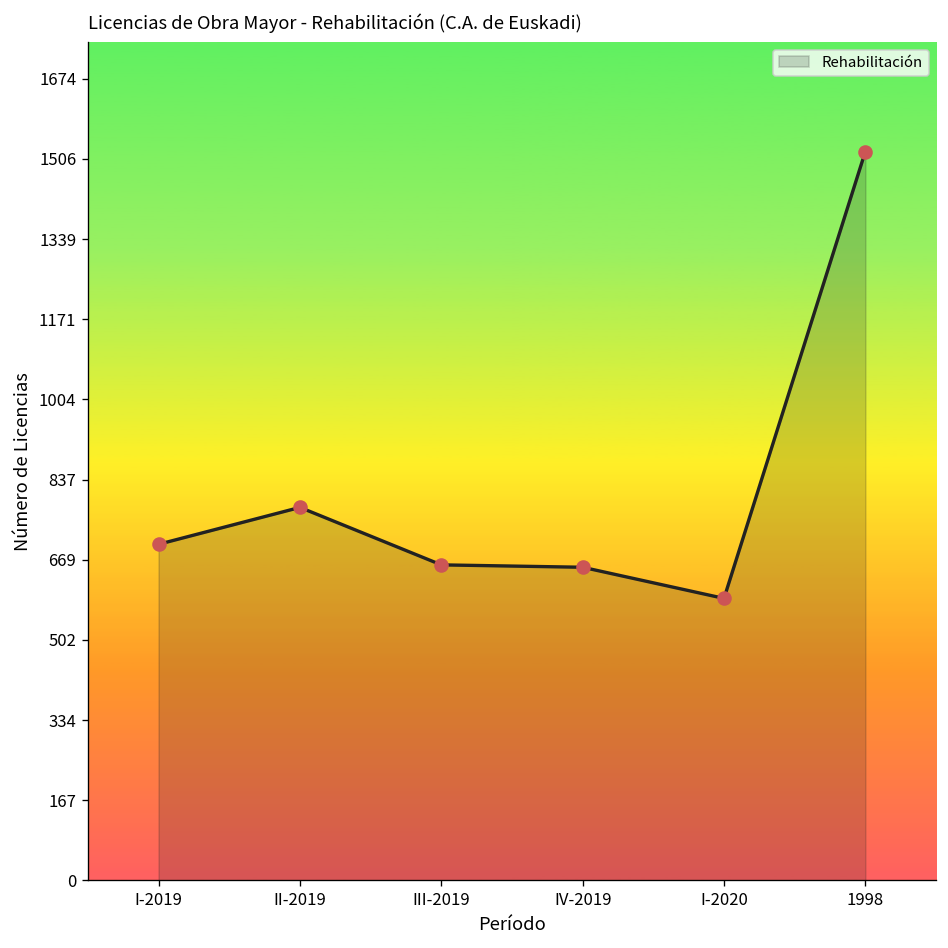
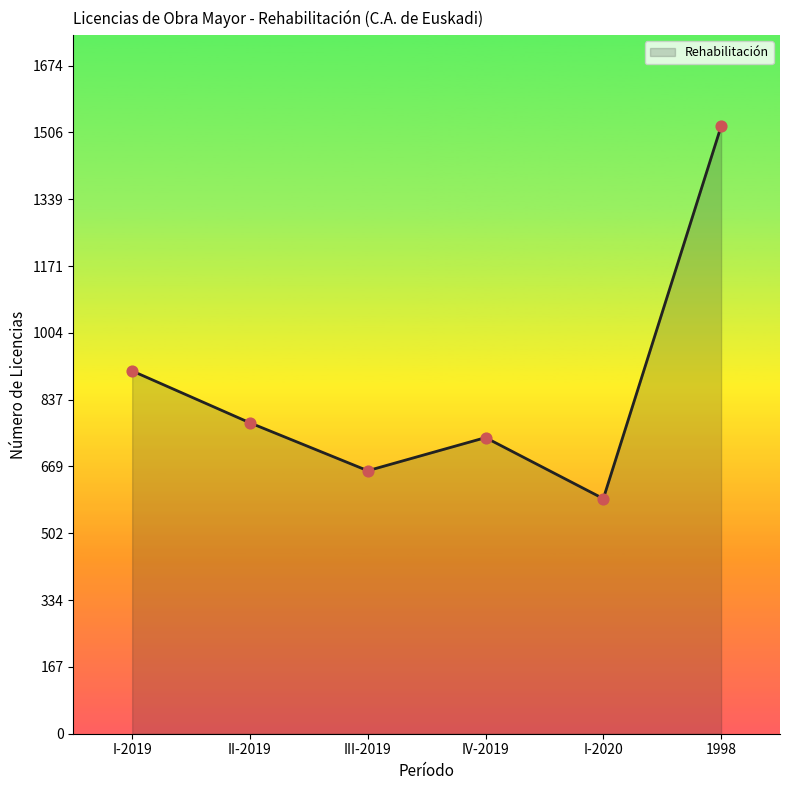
I-2019: 700 -> 910
IV-2019: 650 -> 740
